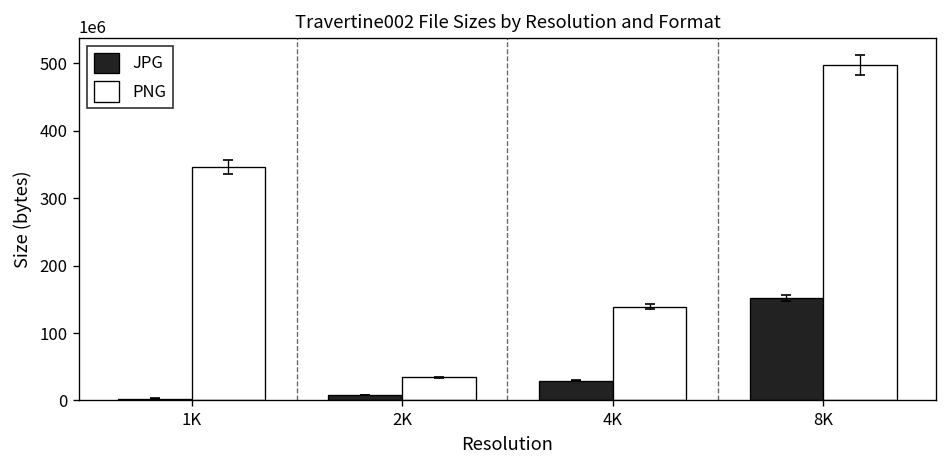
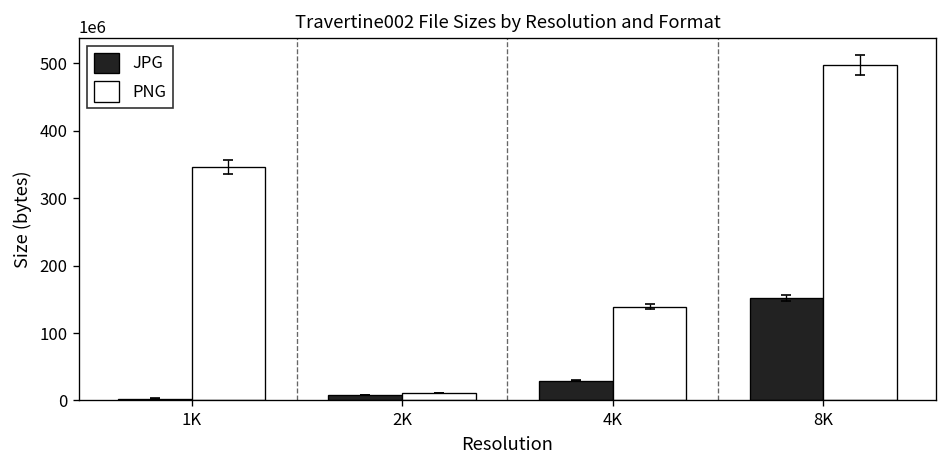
PNG, 2K: 30000000 -> 10000000
